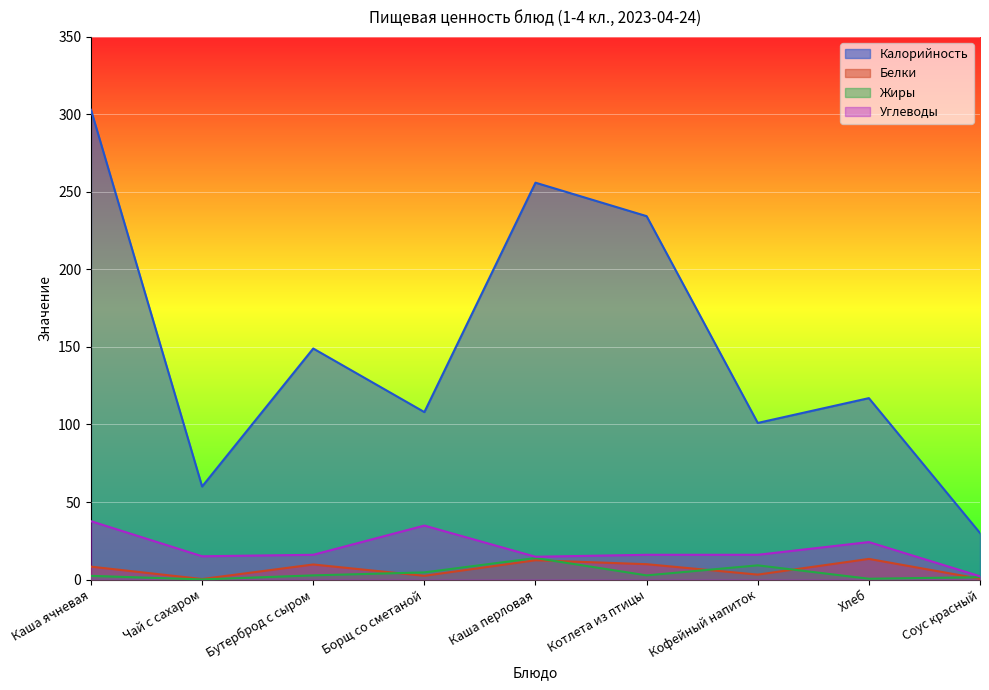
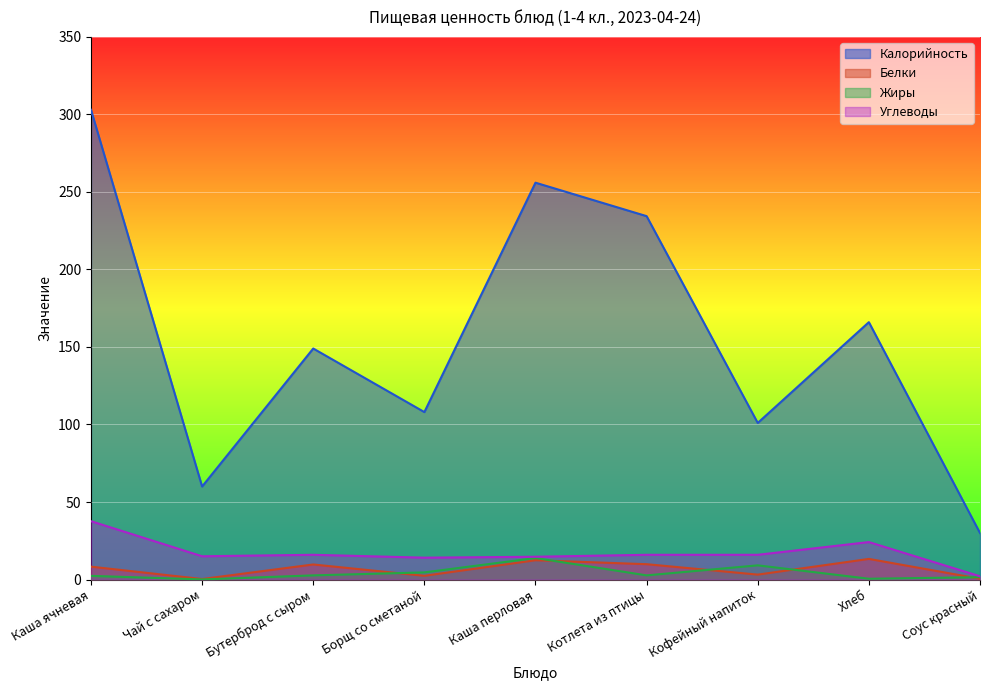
Углеводы, Борщ со сметаной: 35 -> 14
Калорийность, Хлеб: 117 -> 166
